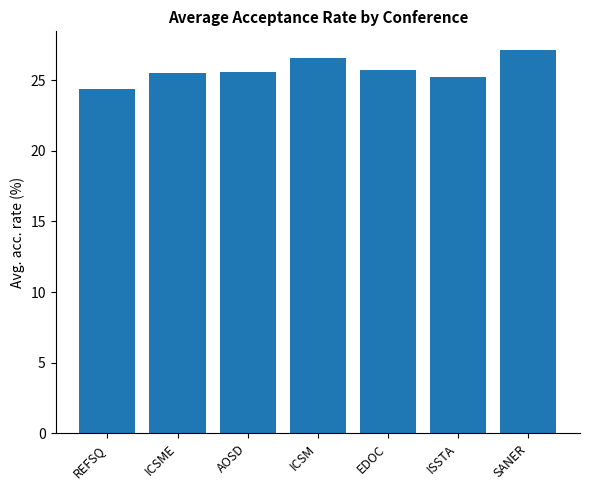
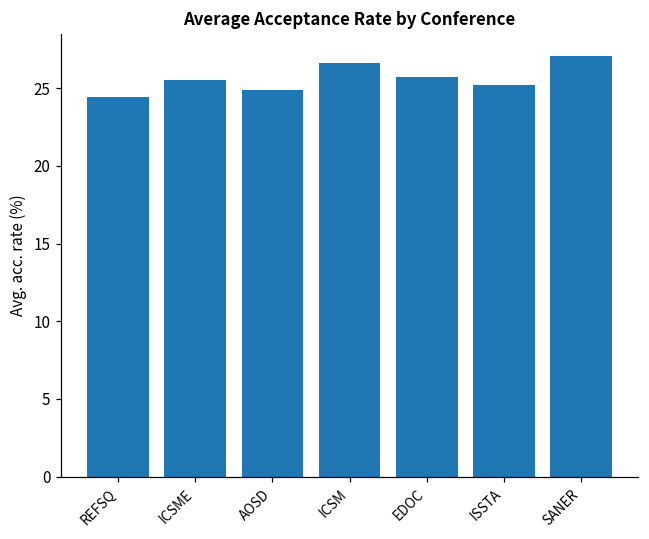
AOSD: 25.6 -> 24.9
